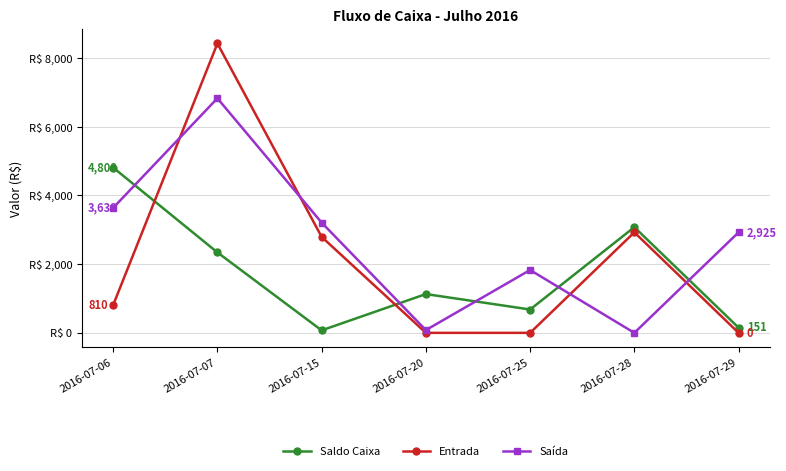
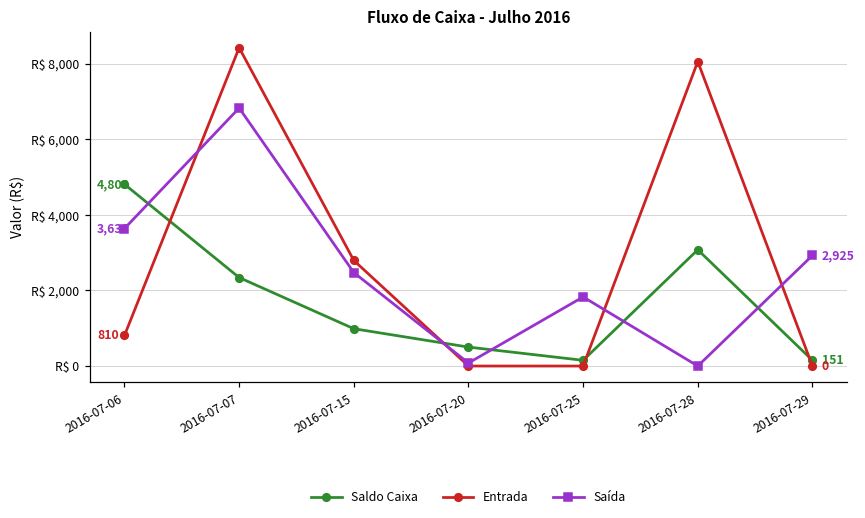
Saldo Caixa, 2016-07-15: R$ 100 -> R$ 1,000
Saída, 2016-07-15: R$ 3,200 -> R$ 2,500
Saldo Caixa, 2016-07-20: R$ 1,100 -> R$ 500
Saldo Caixa, 2016-07-25: R$ 700 -> R$ 200
Entrada, 2016-07-28: R$ 2,900 -> R$ 8,100
